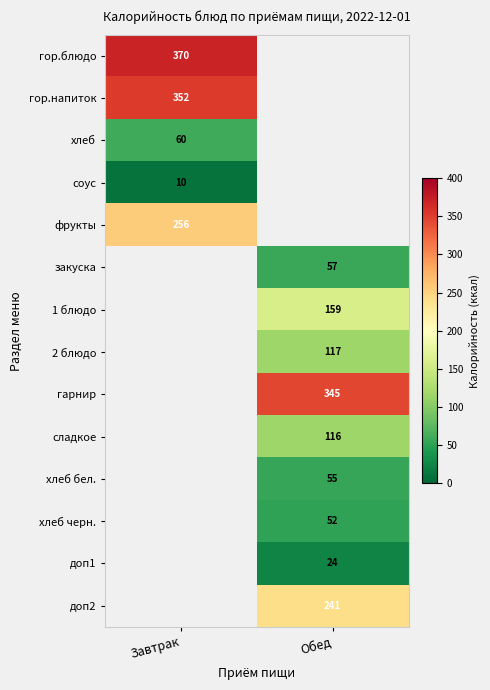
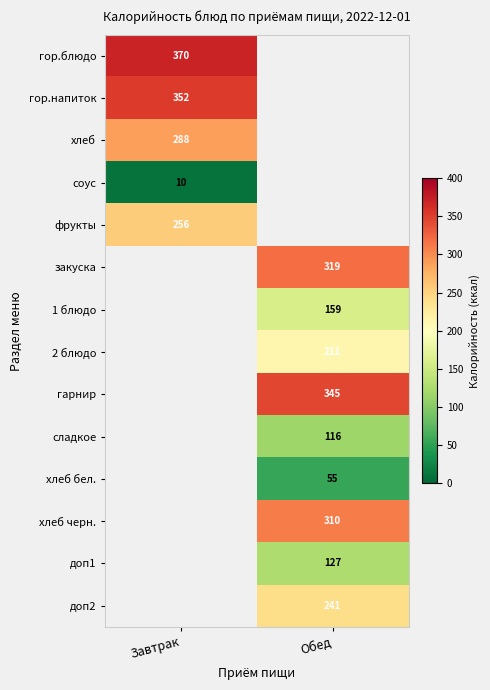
хлеб, Завтрак: 60 -> 288
закуска, Обед: 57 -> 319
2 блюдо, Обед: 117 -> 211
хлеб черн., Обед: 52 -> 310
доп1, Обед: 24 -> 127
